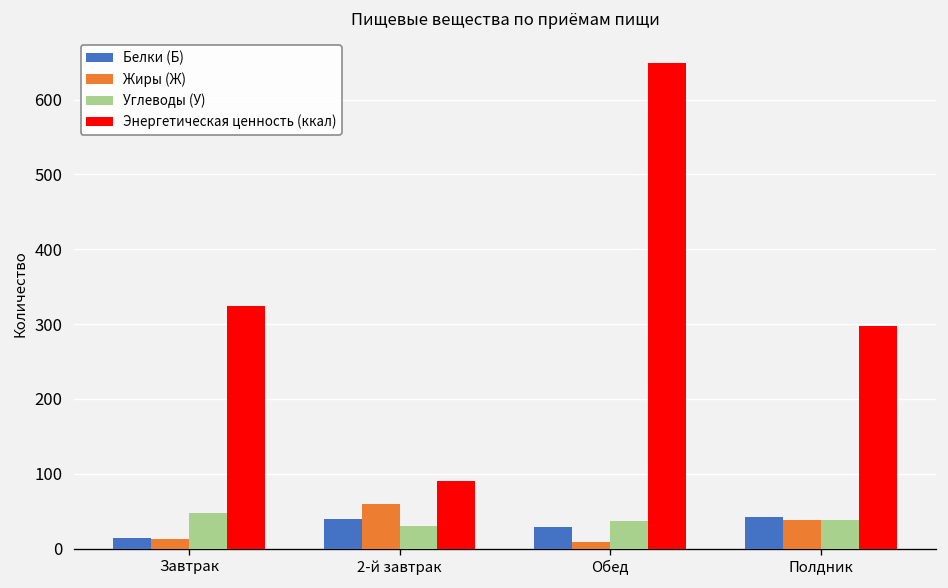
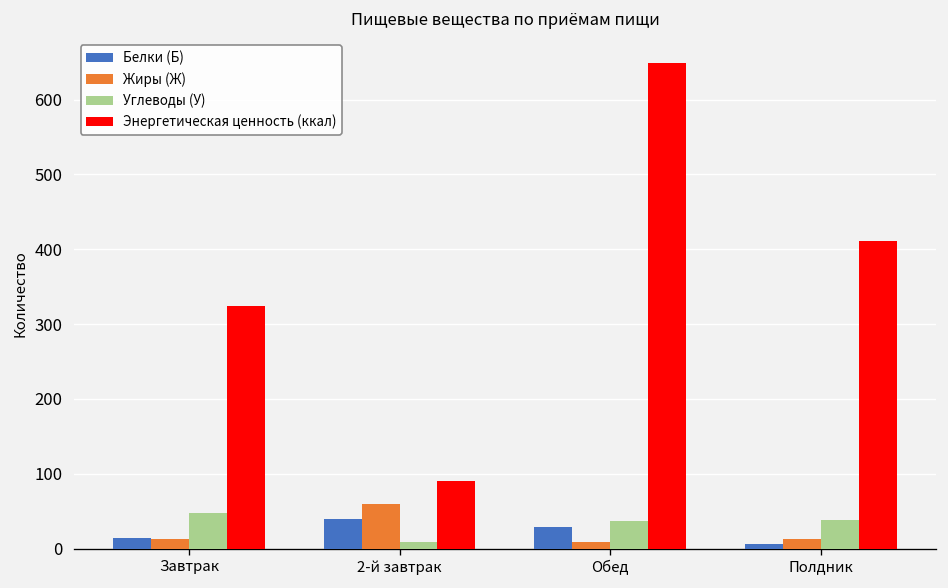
Углеводы (У), 2-й завтрак: 30 -> 10
Белки (Б), Полдник: 40 -> 10
Жиры (Ж), Полдник: 40 -> 10
Энергетическая ценность (ккал), Полдник: 300 -> 410
